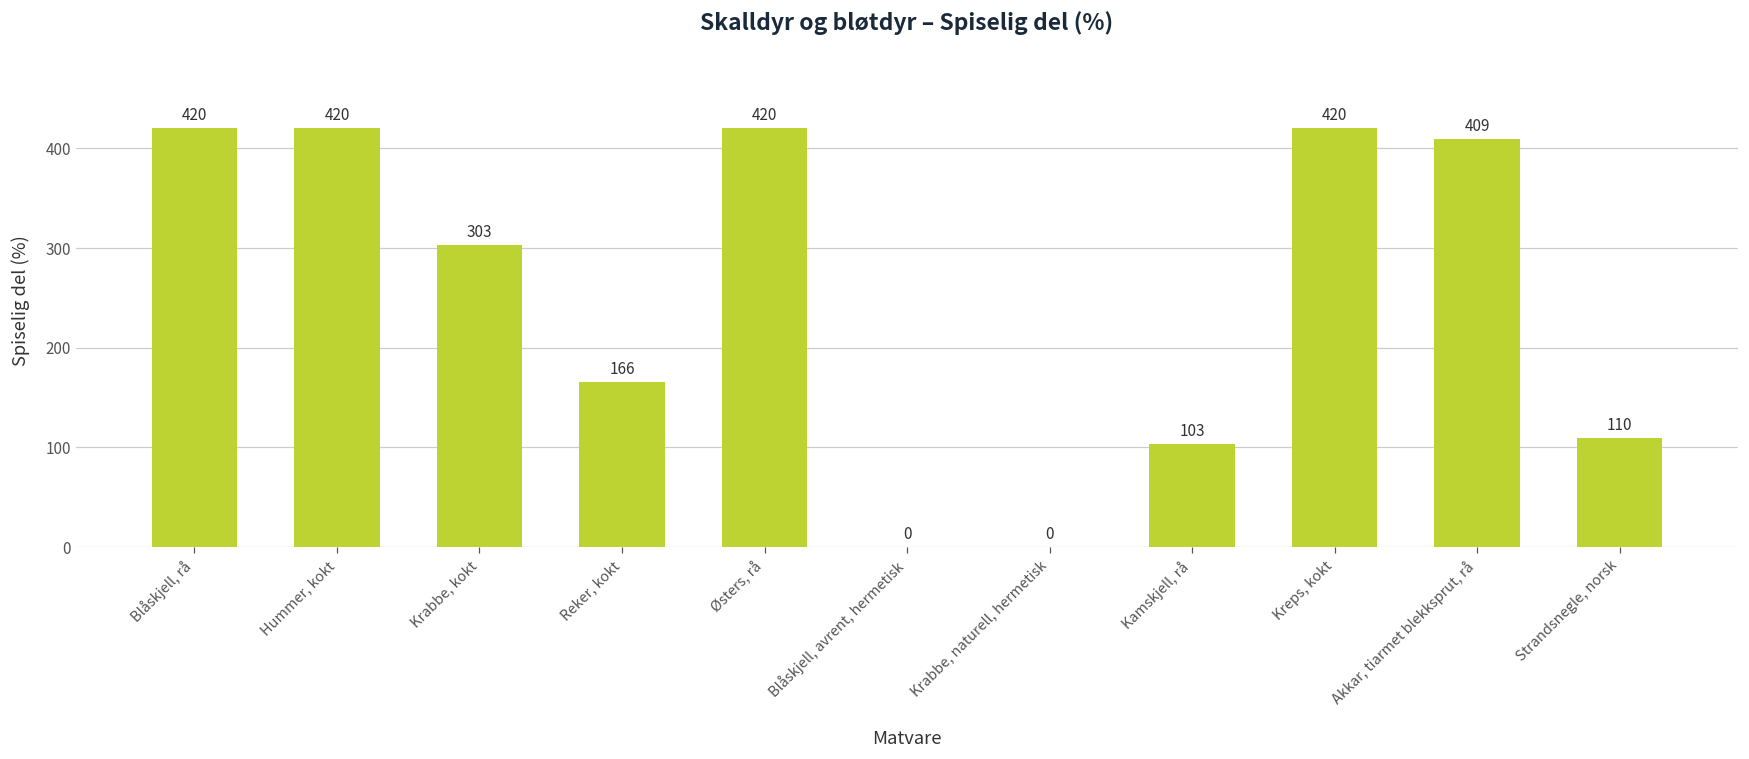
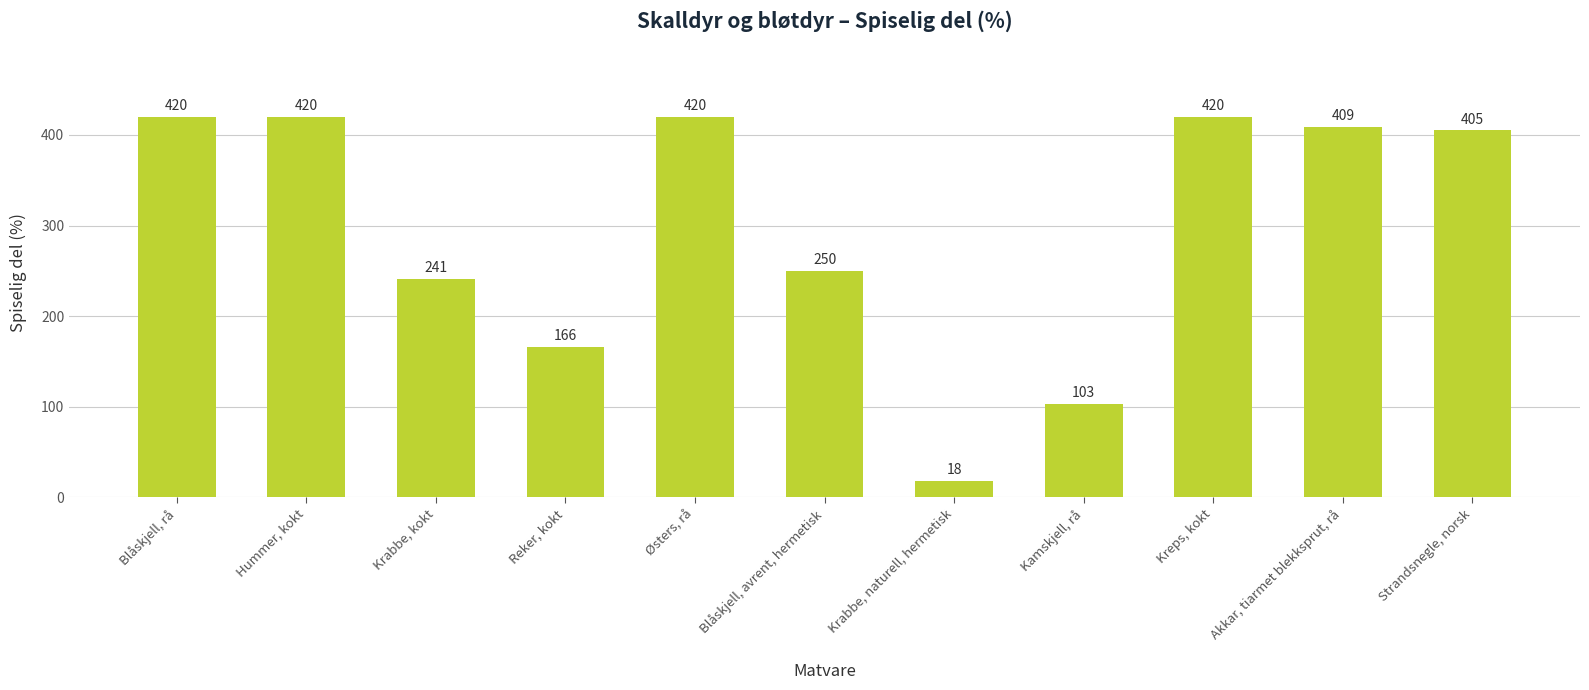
Krabbe, kokt: 303 -> 241
Blåskjell, avrent, hermetisk: 0 -> 250
Krabbe, naturell, hermetisk: 0 -> 18
Strandsnegle, norsk: 110 -> 405
